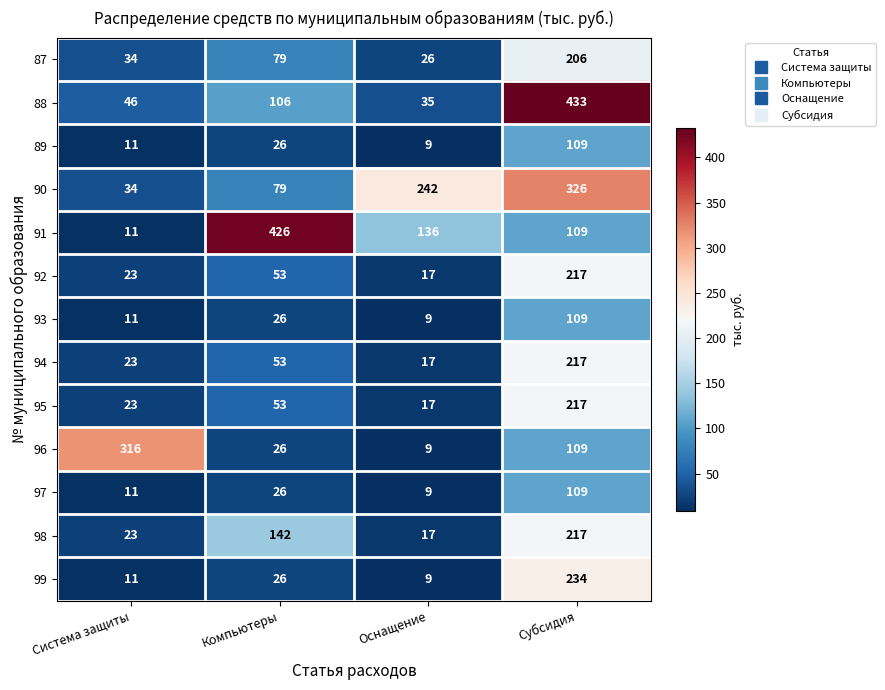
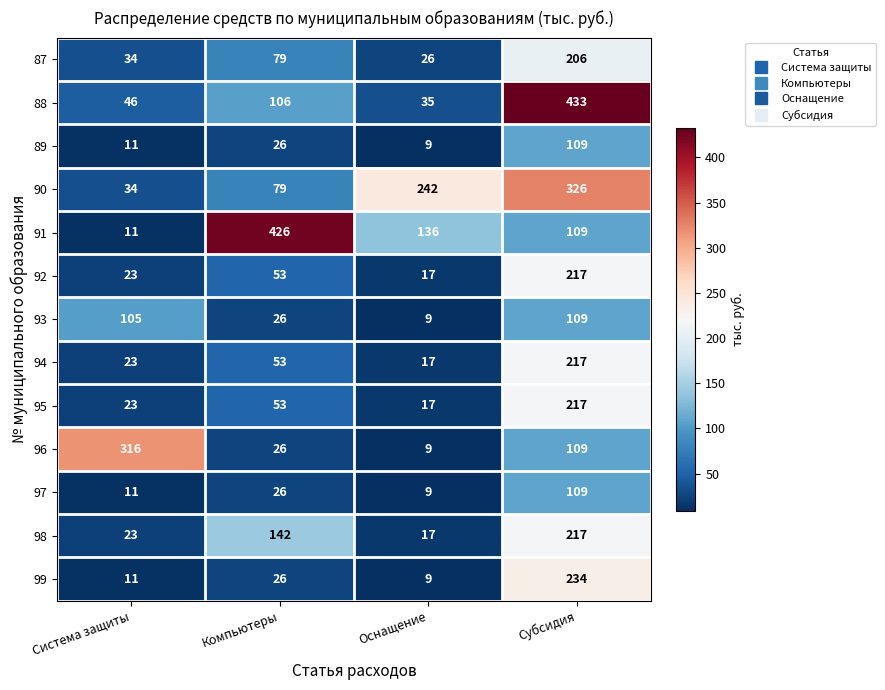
93, Система защиты: 11 -> 105
